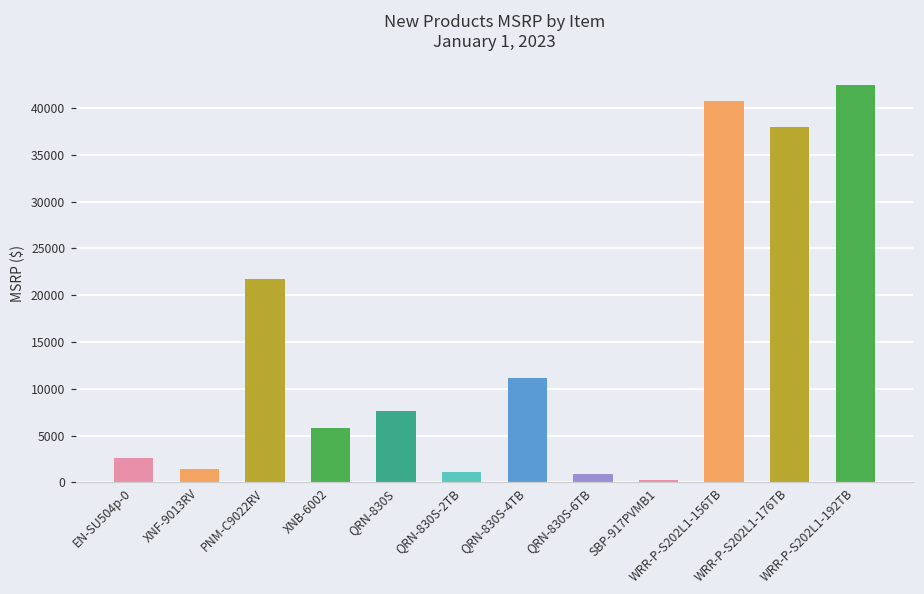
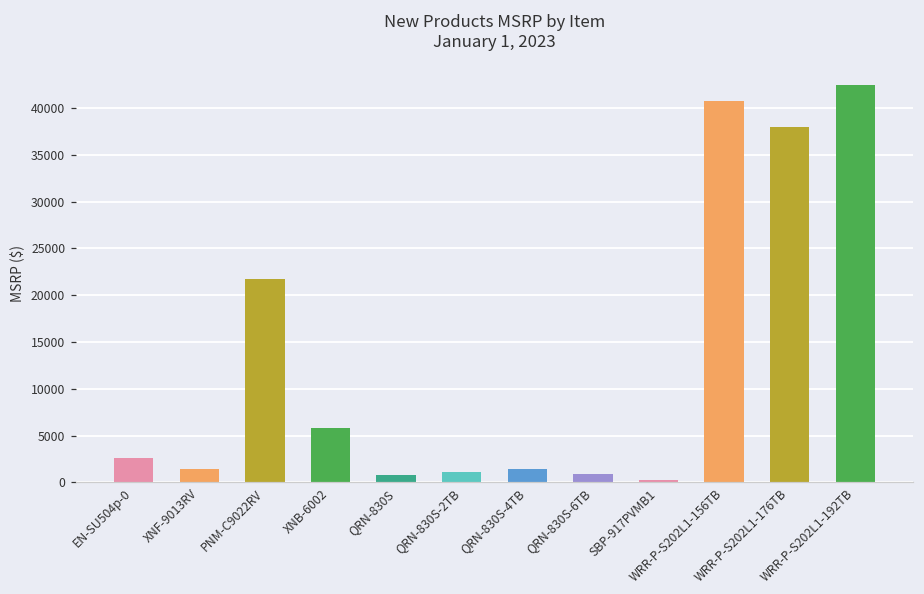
QRN-830S: 8000 -> 1000
QRN-830S-4TB: 11000 -> 1000
